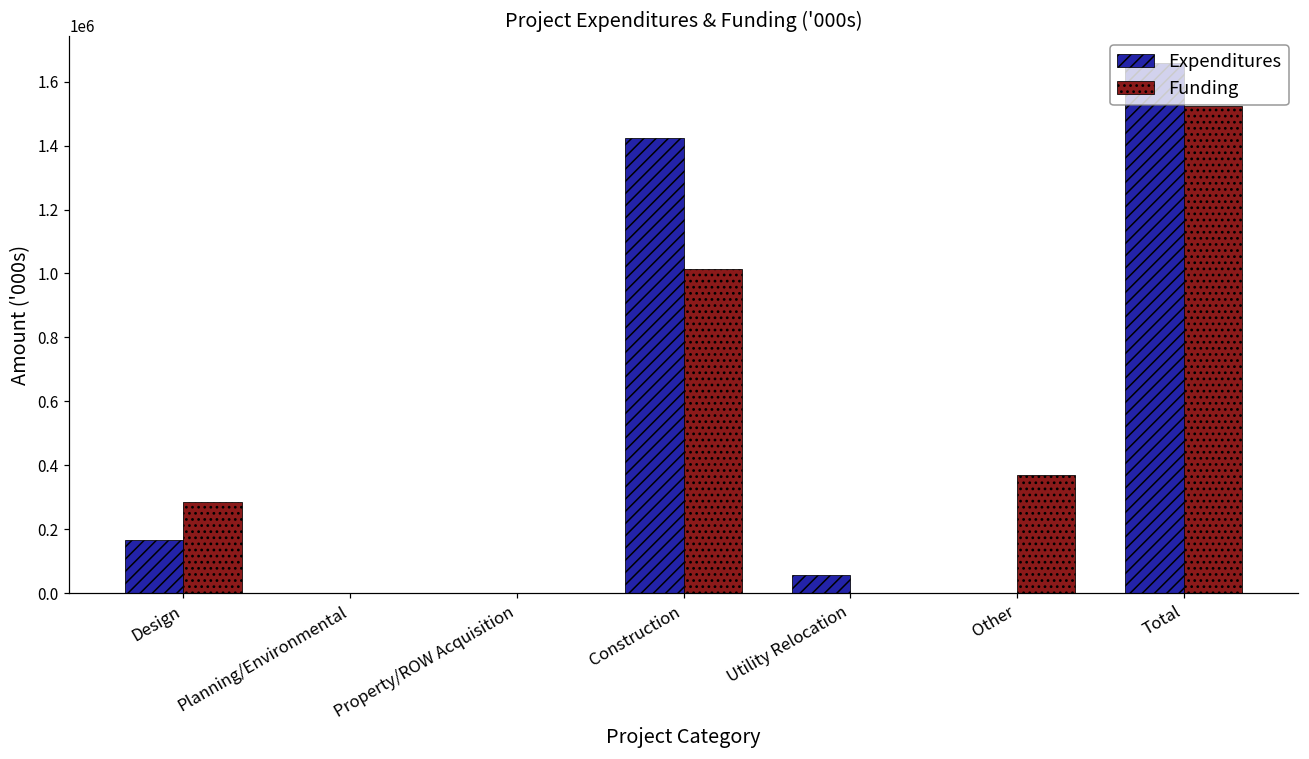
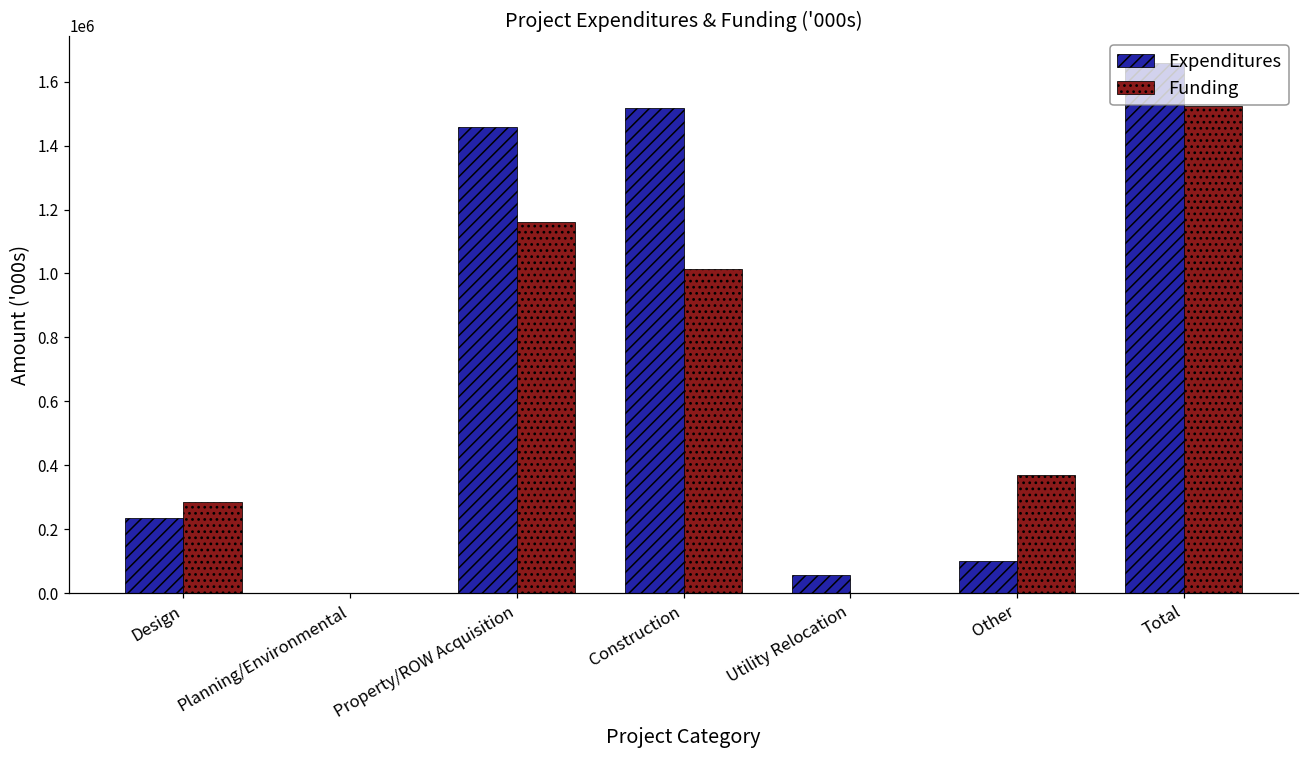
Expenditures, Design: 170000 -> 230000
Expenditures, Property/ROW Acquisition: 0 -> 1460000
Funding, Property/ROW Acquisition: 0 -> 1160000
Expenditures, Construction: 1420000 -> 1520000
Expenditures, Other: 0 -> 100000
